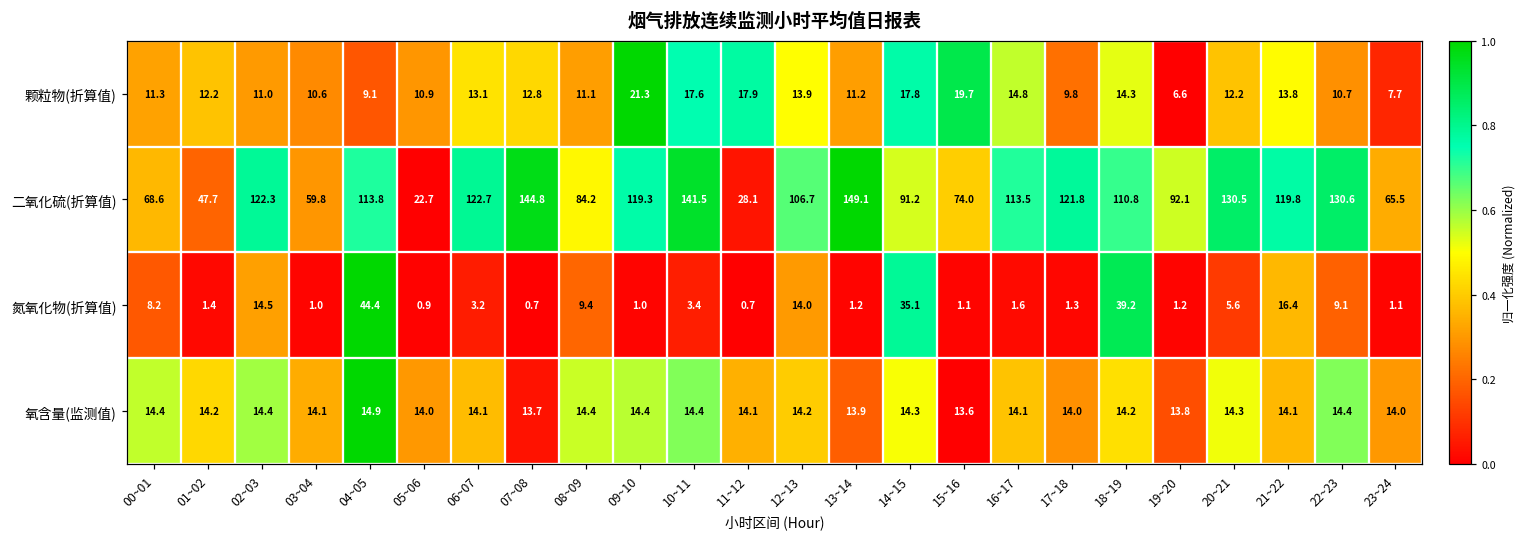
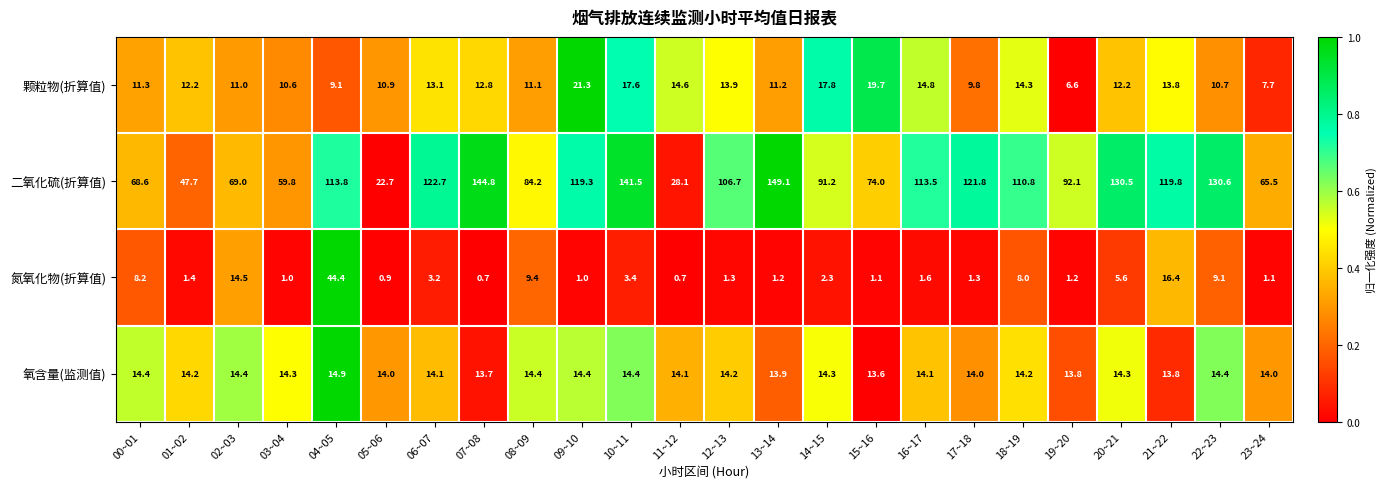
颗粒物(折算值), 11~12: 17.9 -> 14.6
二氧化硫(折算值), 02~03: 122.3 -> 69.0
氮氧化物(折算值), 12~13: 14.0 -> 1.3
氮氧化物(折算值), 14~15: 35.1 -> 2.3
氮氧化物(折算值), 18~19: 39.2 -> 8.0
氧含量(监测值), 03~04: 14.1 -> 14.3
氧含量(监测值), 21~22: 14.1 -> 13.8
